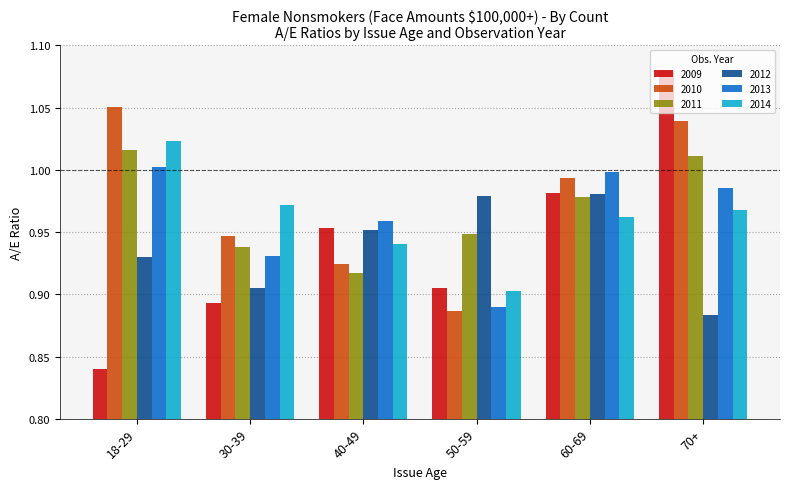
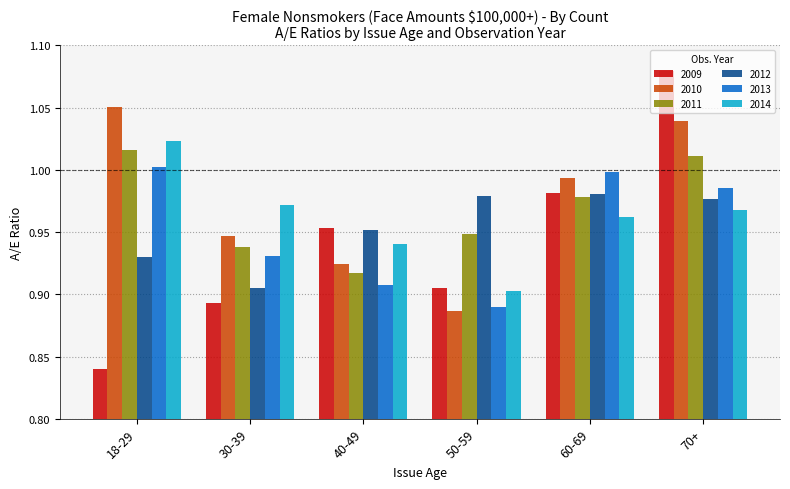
2013, 40-49: 0.959 -> 0.907
2012, 70+: 0.883 -> 0.977
